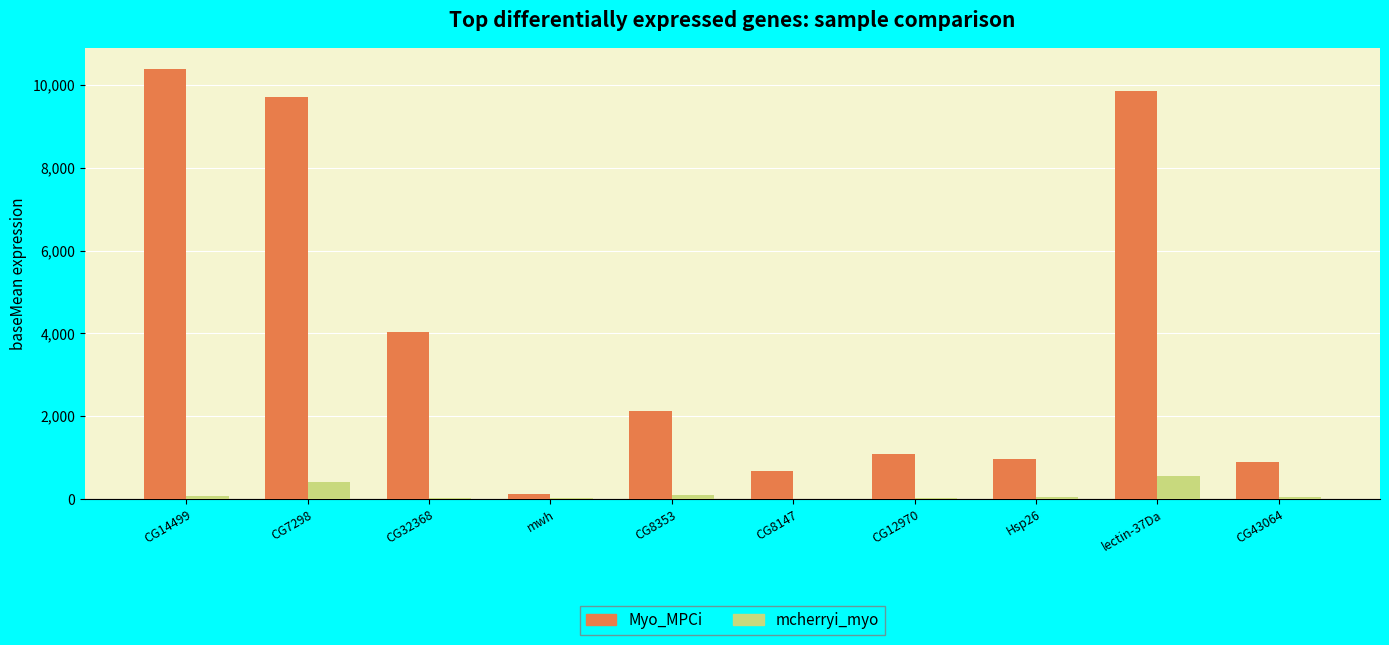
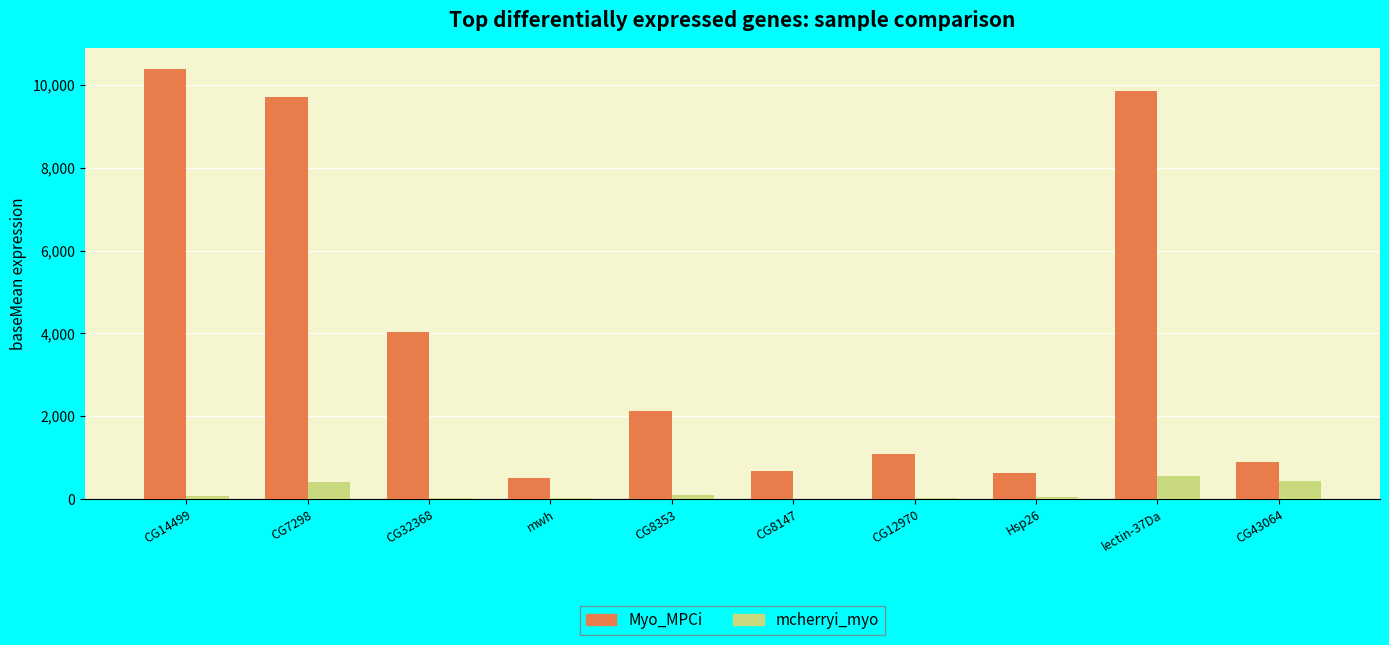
Myo_MPCi, mwh: 100 -> 500
Myo_MPCi, Hsp26: 1,000 -> 600
mcherryi_myo, CG43064: 100 -> 400
